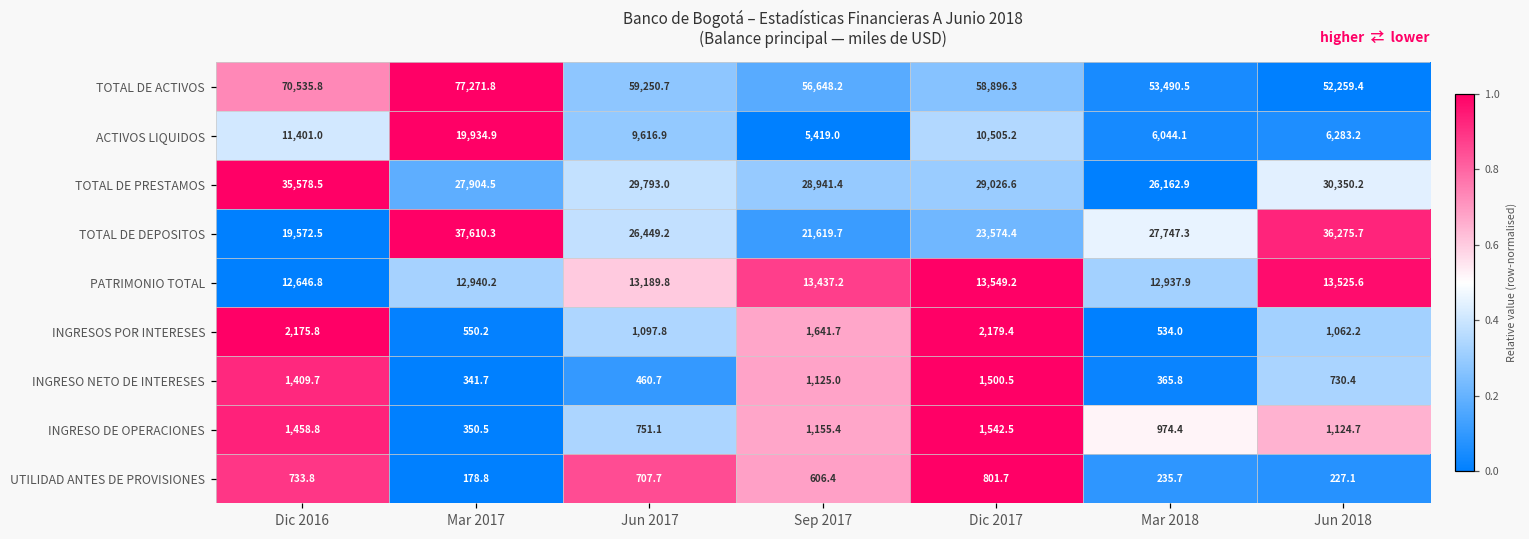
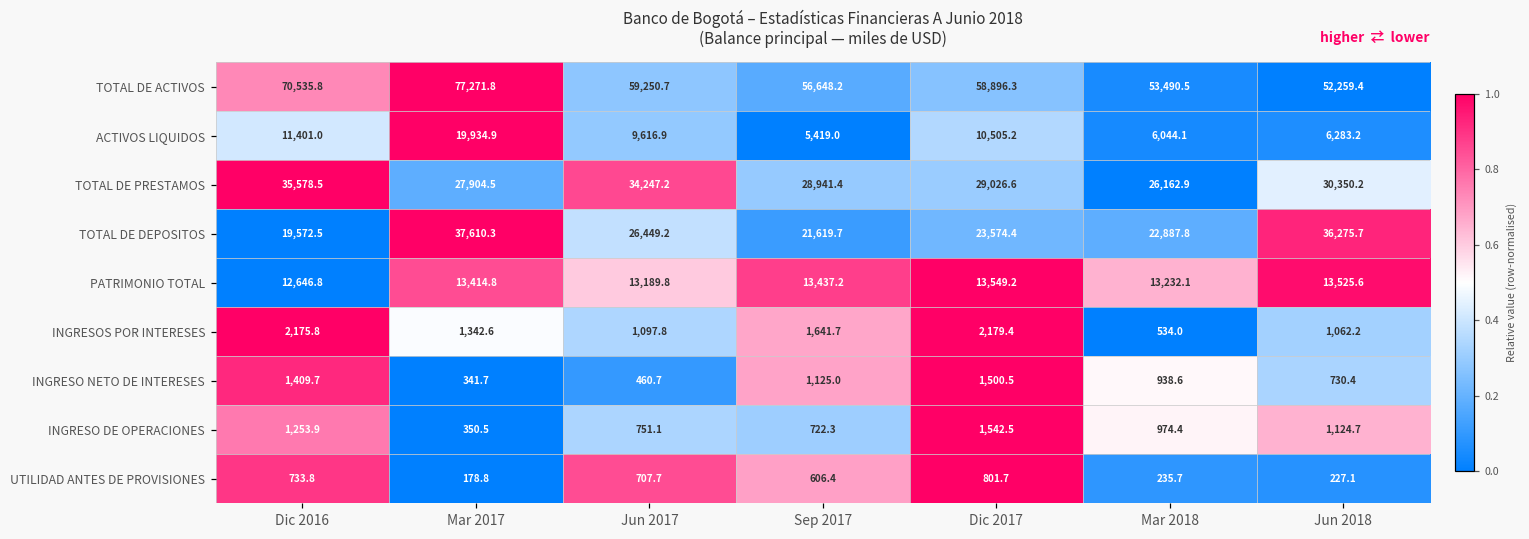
TOTAL DE PRESTAMOS, Jun 2017: 29,793.0 -> 34,247.2
TOTAL DE DEPOSITOS, Mar 2018: 27,747.3 -> 22,887.8
PATRIMONIO TOTAL, Mar 2017: 12,940.2 -> 13,414.8
PATRIMONIO TOTAL, Mar 2018: 12,937.9 -> 13,232.1
INGRESOS POR INTERESES, Mar 2017: 550.2 -> 1,342.6
INGRESO NETO DE INTERESES, Mar 2018: 365.8 -> 938.6
INGRESO DE OPERACIONES, Dic 2016: 1,458.8 -> 1,253.9
INGRESO DE OPERACIONES, Sep 2017: 1,155.4 -> 722.3
